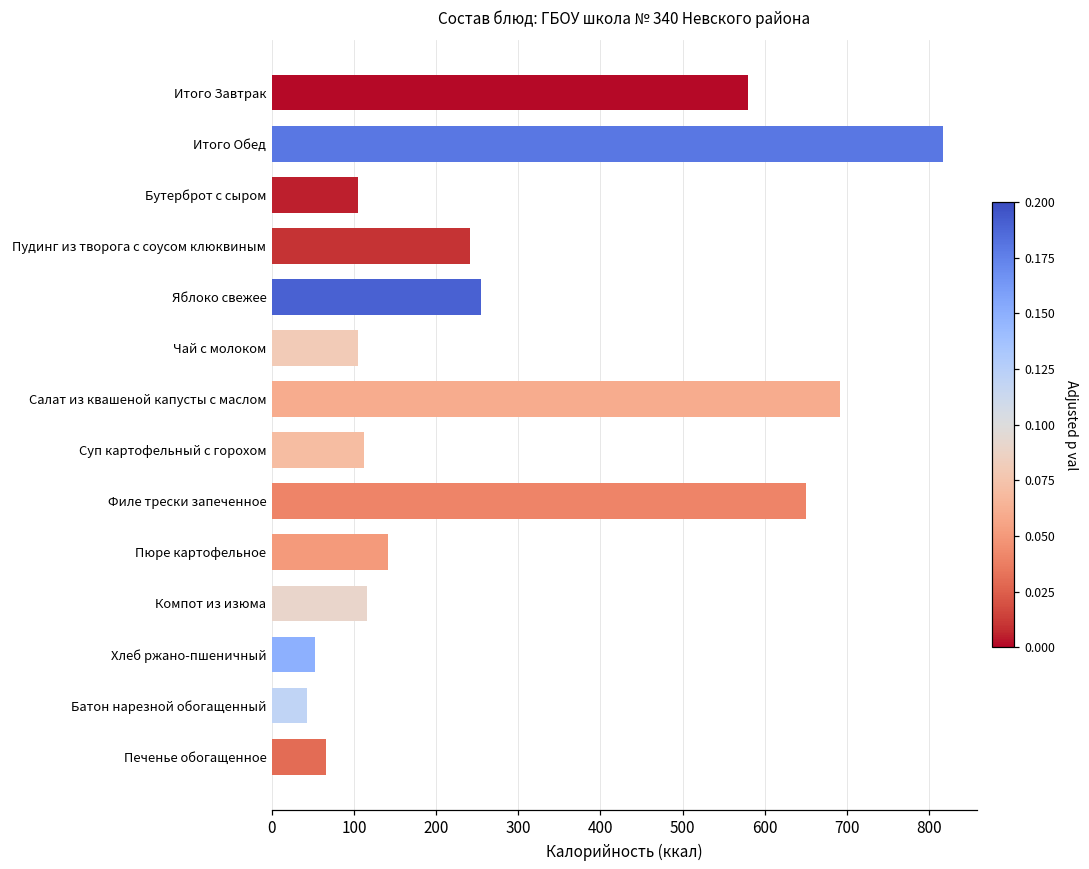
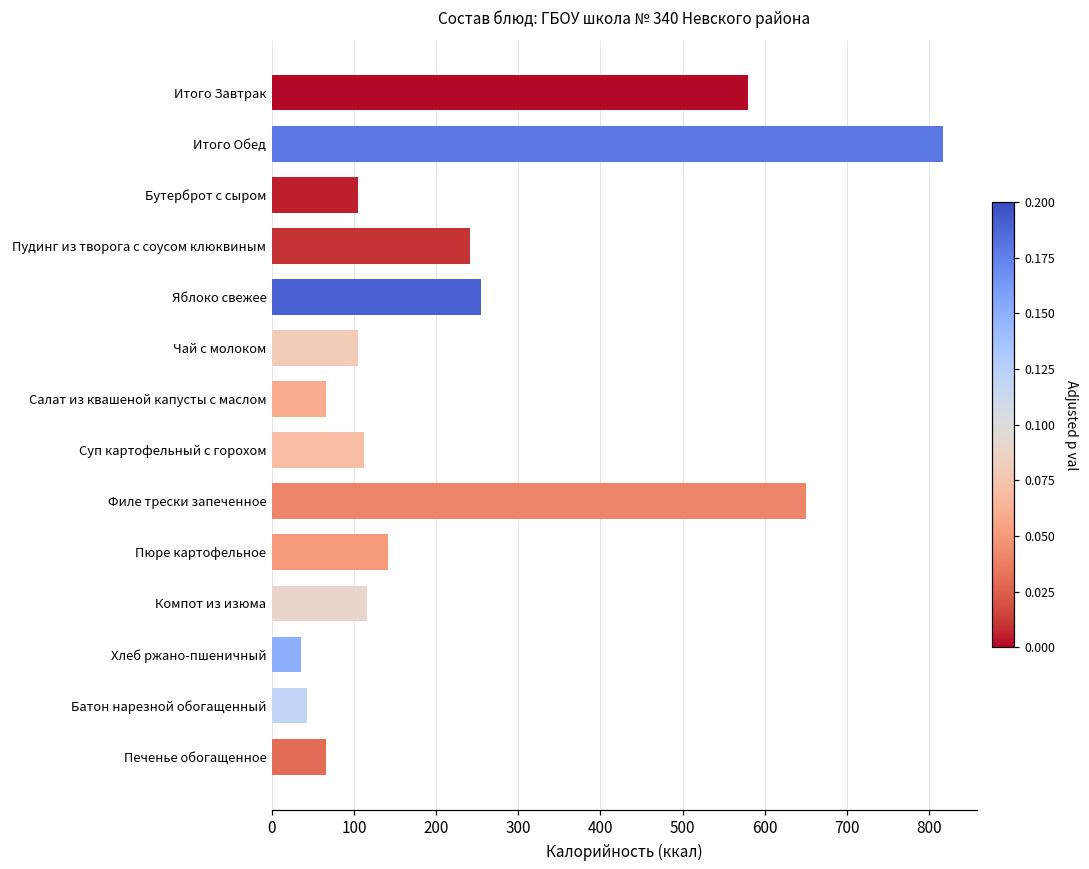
Салат из квашеной капусты с маслом: 690 -> 70
Хлеб ржано-пшеничный: 50 -> 40
